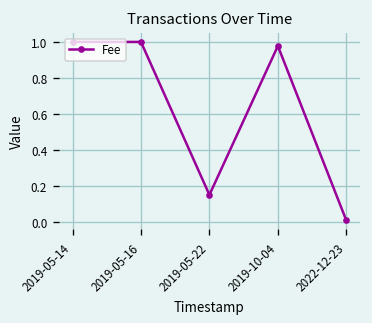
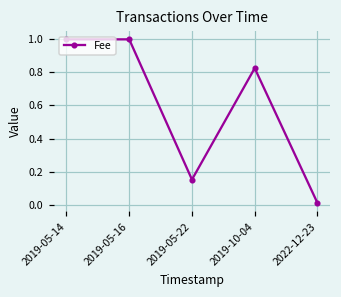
2019-10-04: 0.98 -> 0.83
